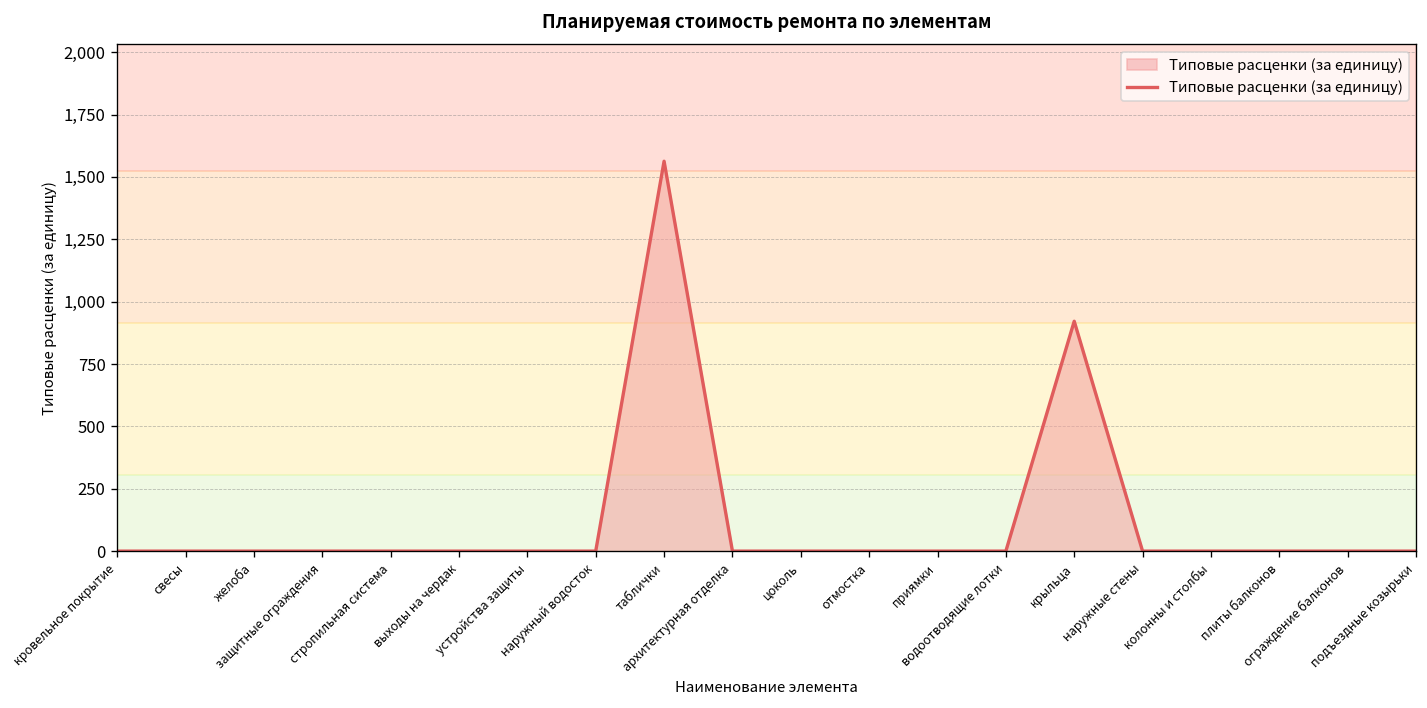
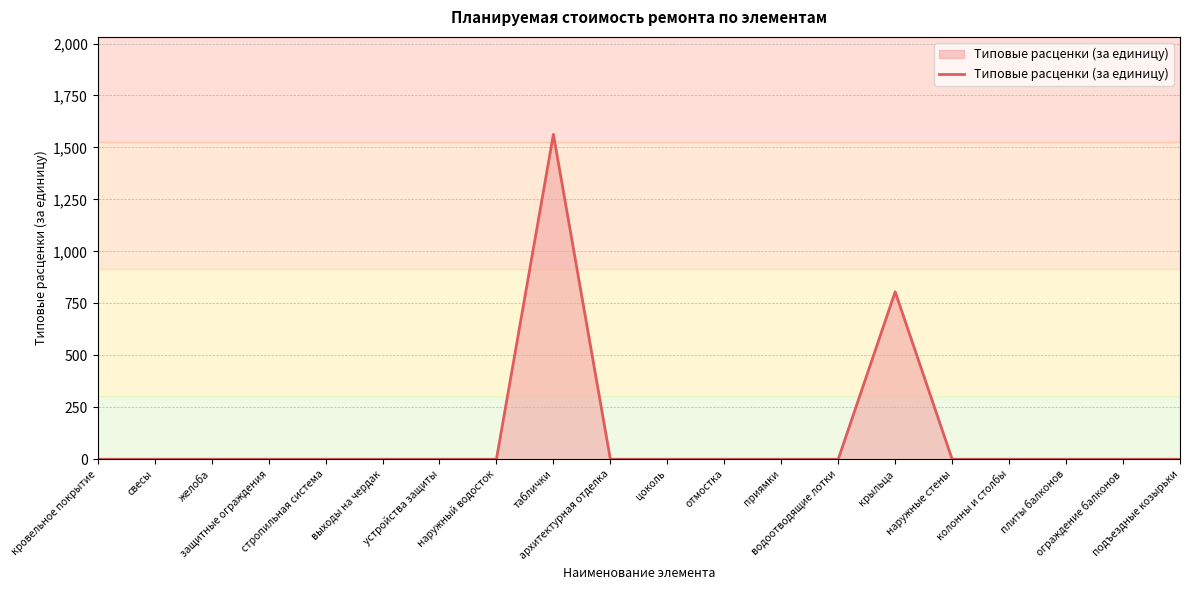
крыльца: 920 -> 810
